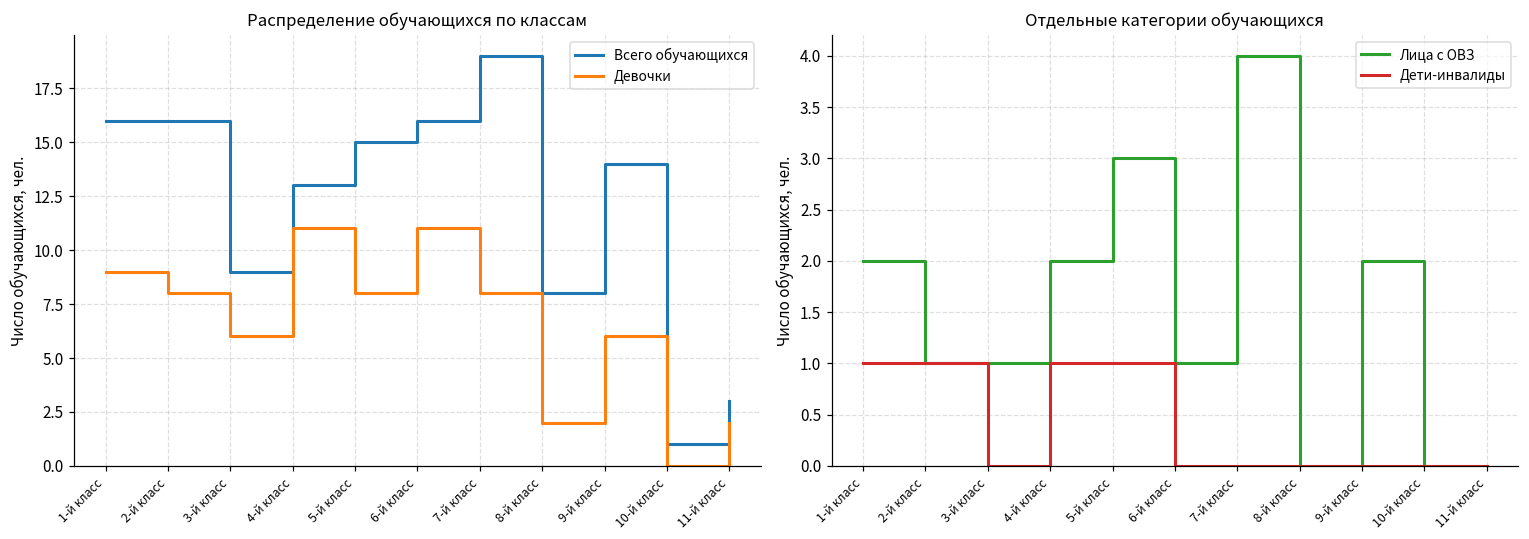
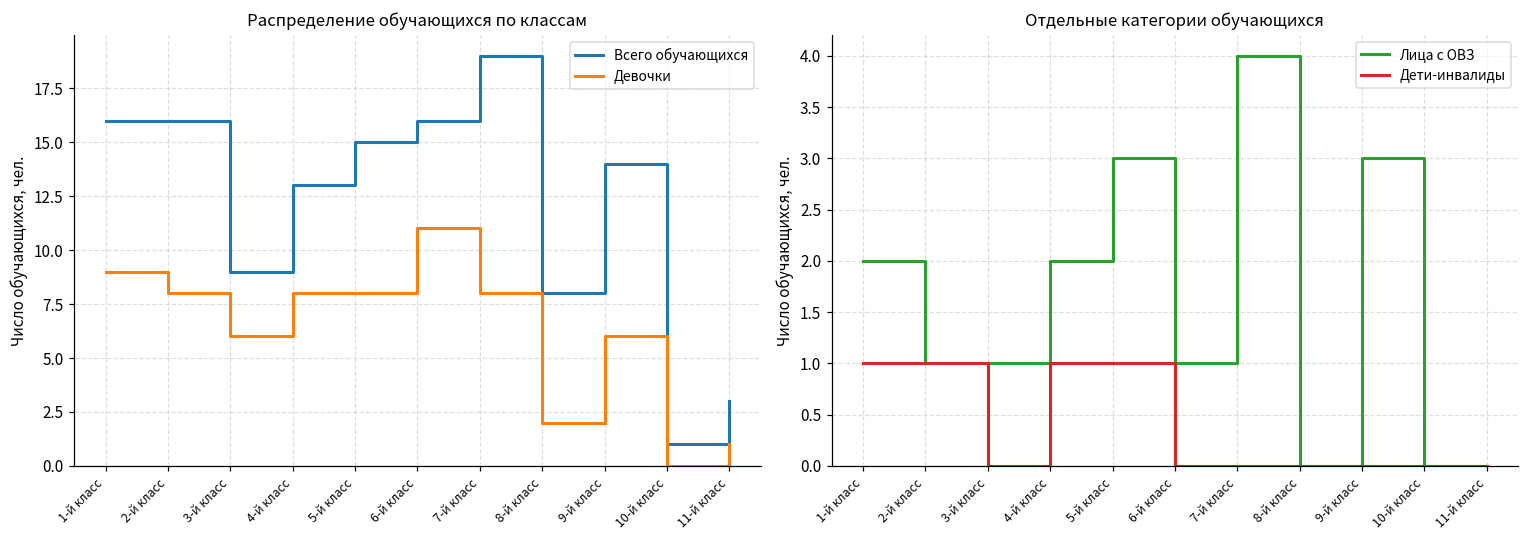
Распределение обучающихся по классам, Девочки, 4-й класс: 11 -> 8
Распределение обучающихся по классам, Девочки, 11-й класс: 2 -> 1
Отдельные категории обучающихся, Лица с ОВЗ, 9-й класс: 2 -> 3
